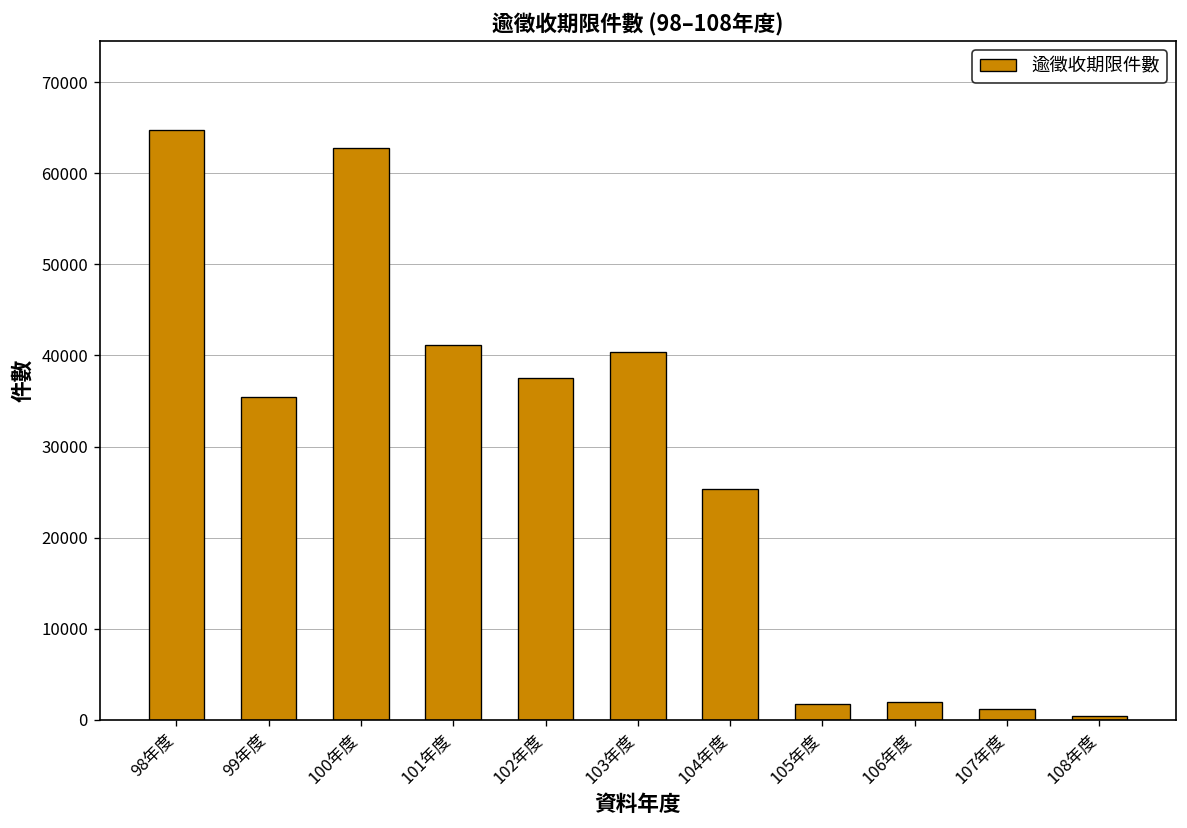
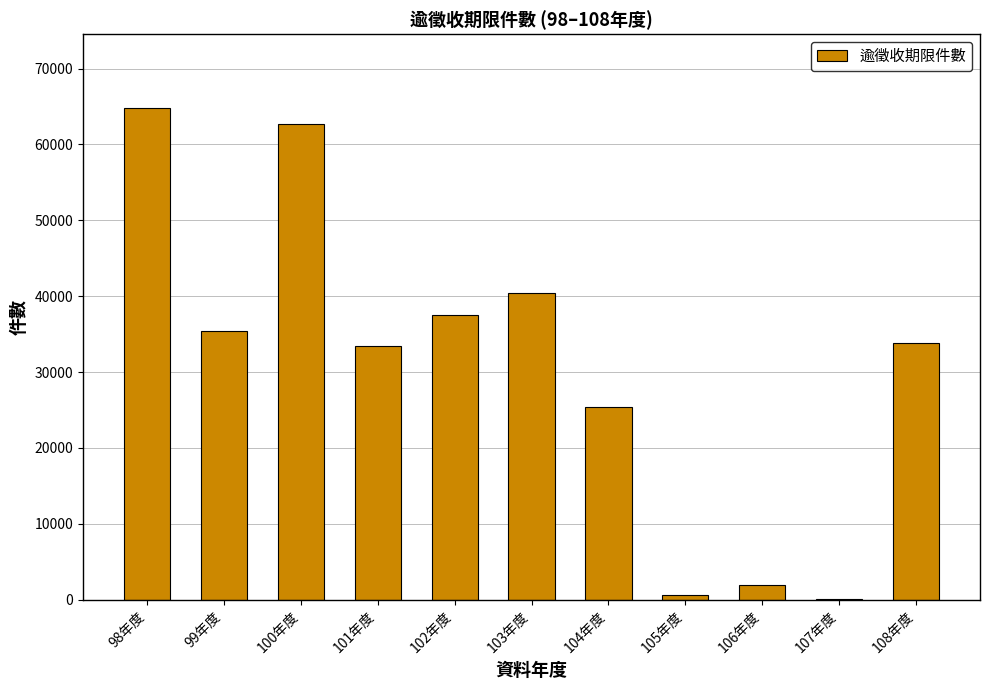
101年度: 41000 -> 33000
105年度: 2000 -> 1000
107年度: 1000 -> 0
108年度: 0 -> 34000
